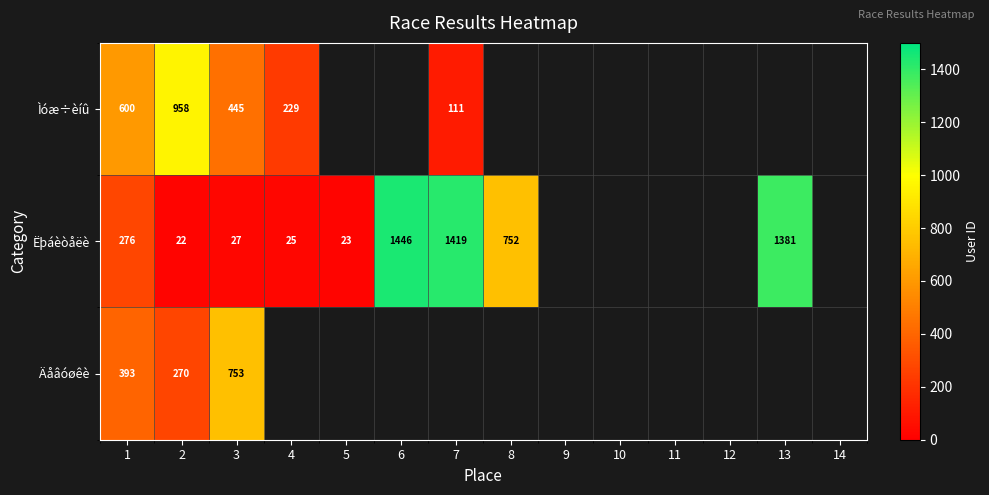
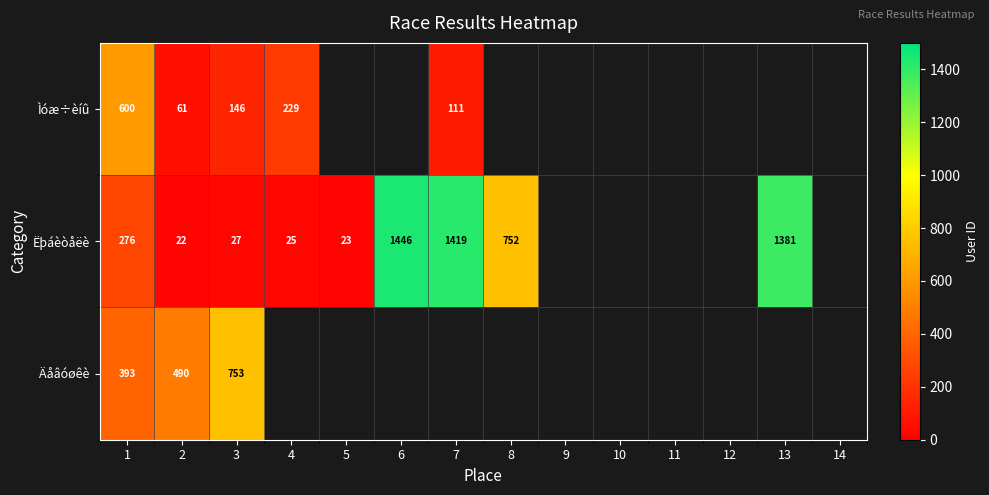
Ìóæ÷èíû, 2: 958 -> 61
Ìóæ÷èíû, 3: 445 -> 146
Äåâóøêè, 2: 270 -> 490
